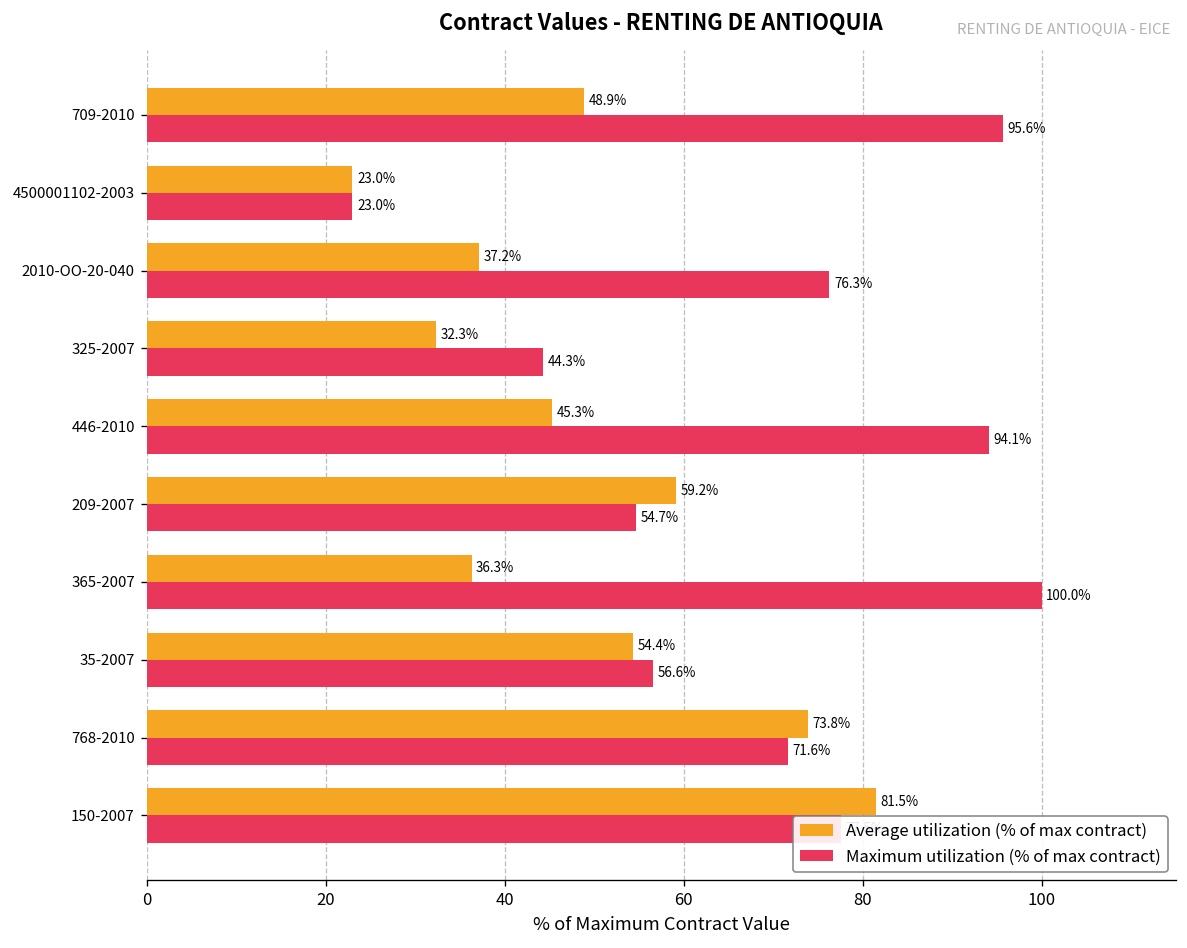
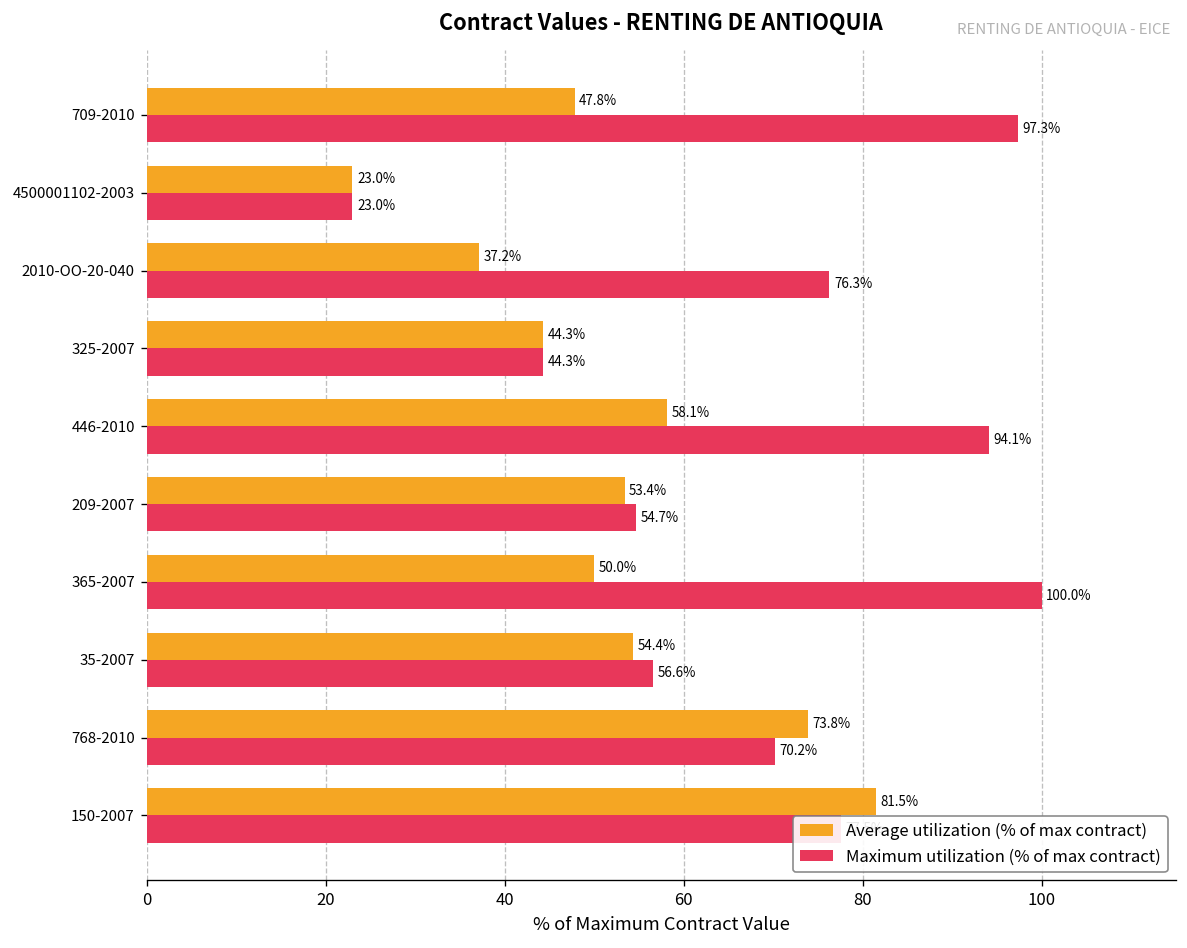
Average utilization (% of max contract), 709-2010: 48.9% -> 47.8%
Maximum utilization (% of max contract), 709-2010: 95.6% -> 97.3%
Average utilization (% of max contract), 325-2007: 32.3% -> 44.3%
Average utilization (% of max contract), 446-2010: 45.3% -> 58.1%
Average utilization (% of max contract), 209-2007: 59.2% -> 53.4%
Average utilization (% of max contract), 365-2007: 36.3% -> 50.0%
Maximum utilization (% of max contract), 768-2010: 71.6% -> 70.2%
